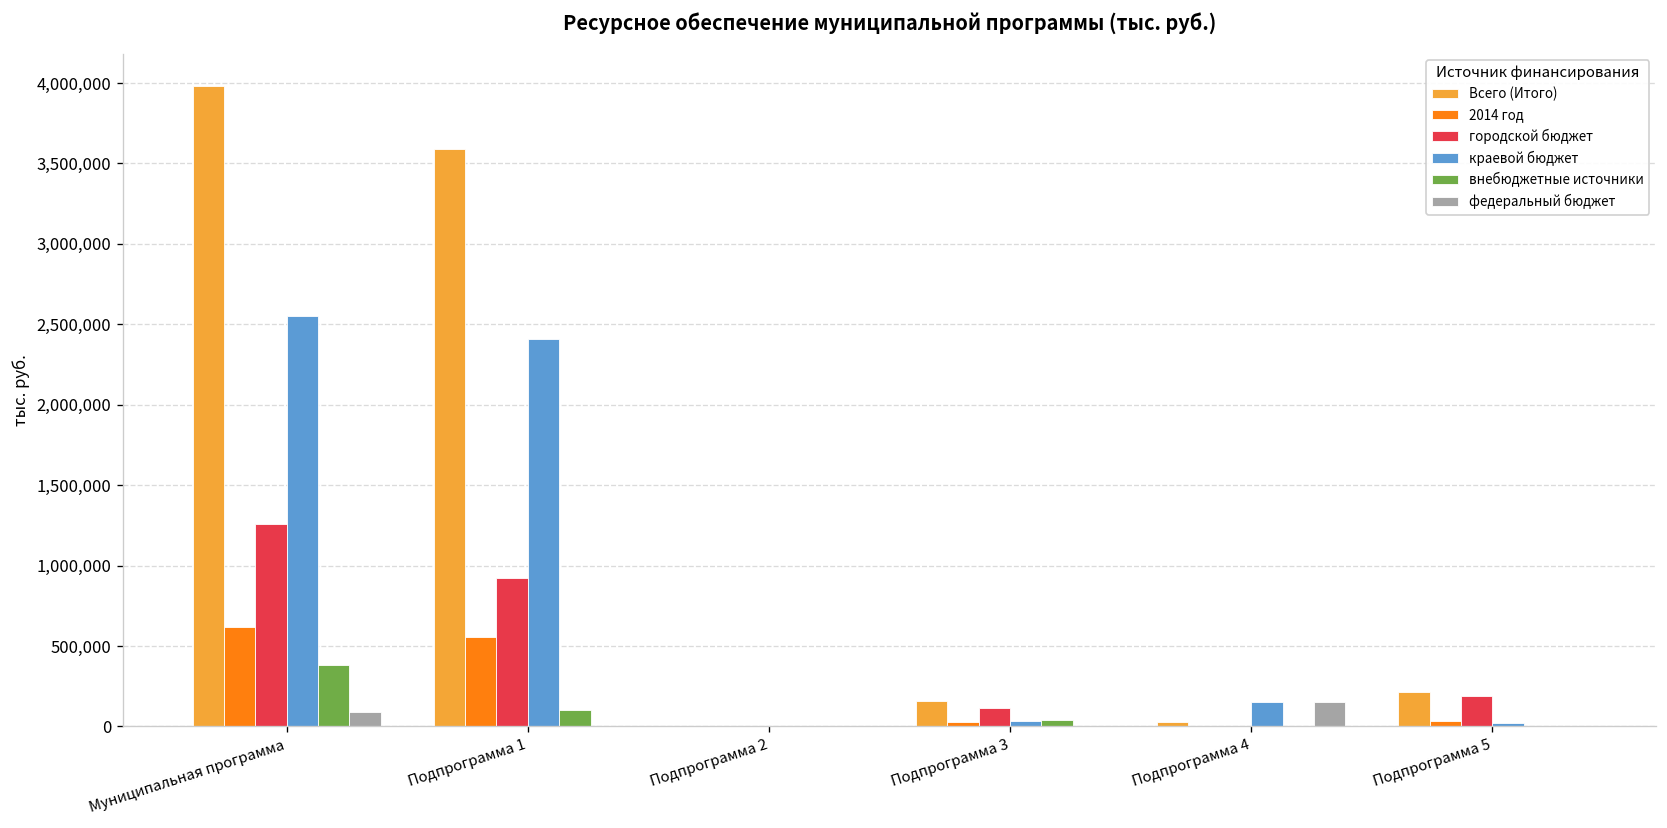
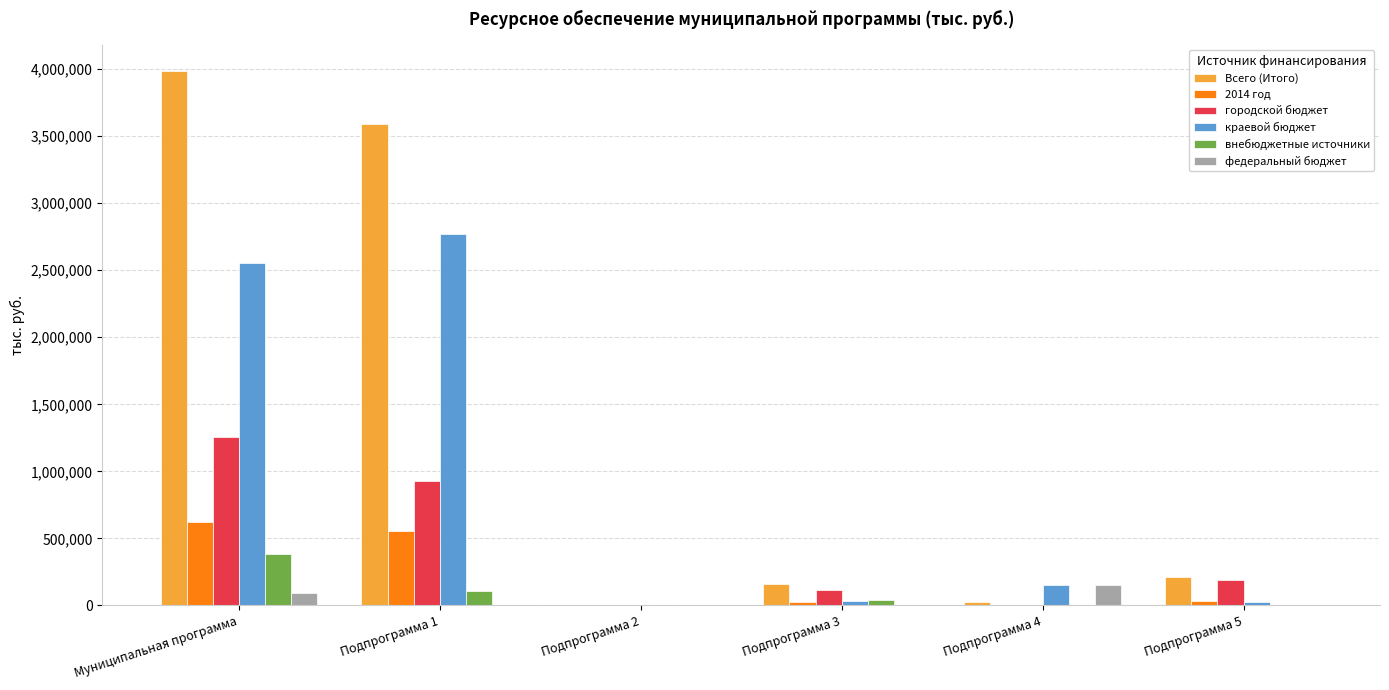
краевой бюджет, Подпрограмма 1: 2,410,000 -> 2,770,000
